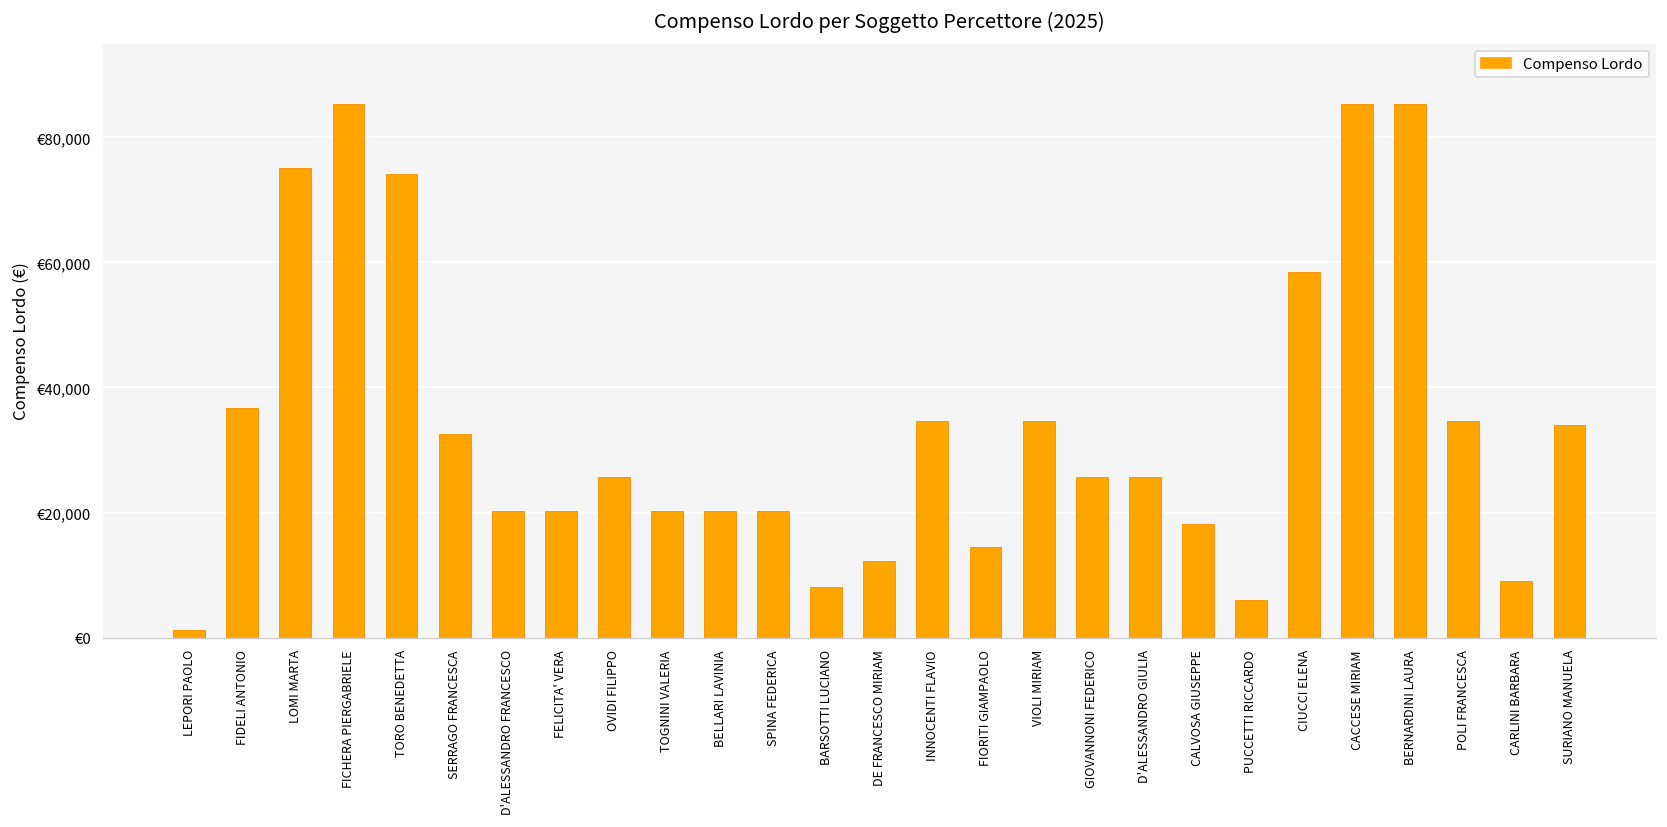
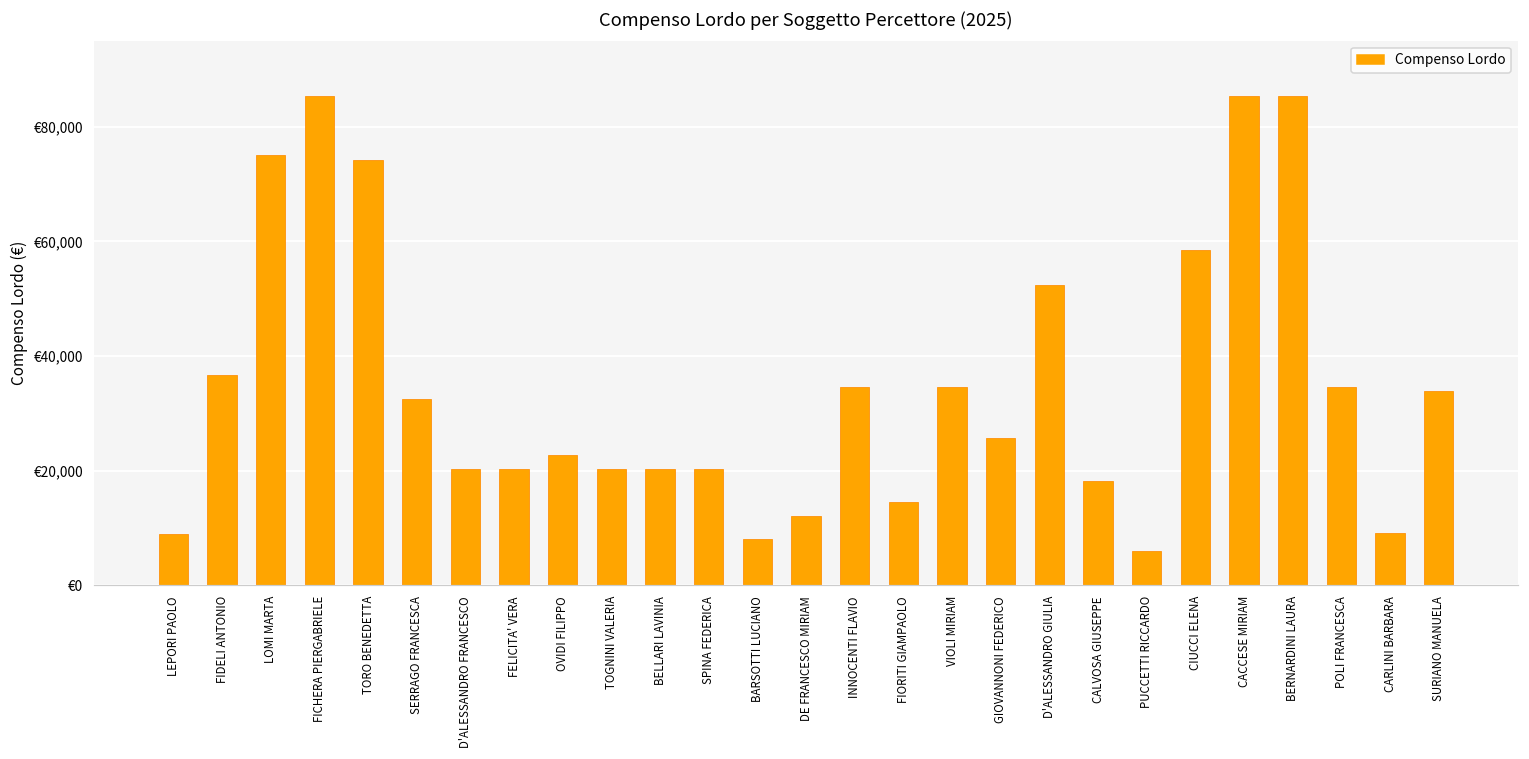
LEPORI PAOLO: €1,000 -> €9,000
OVIDI FILIPPO: €26,000 -> €23,000
D'ALESSANDRO GIULIA: €26,000 -> €52,000
